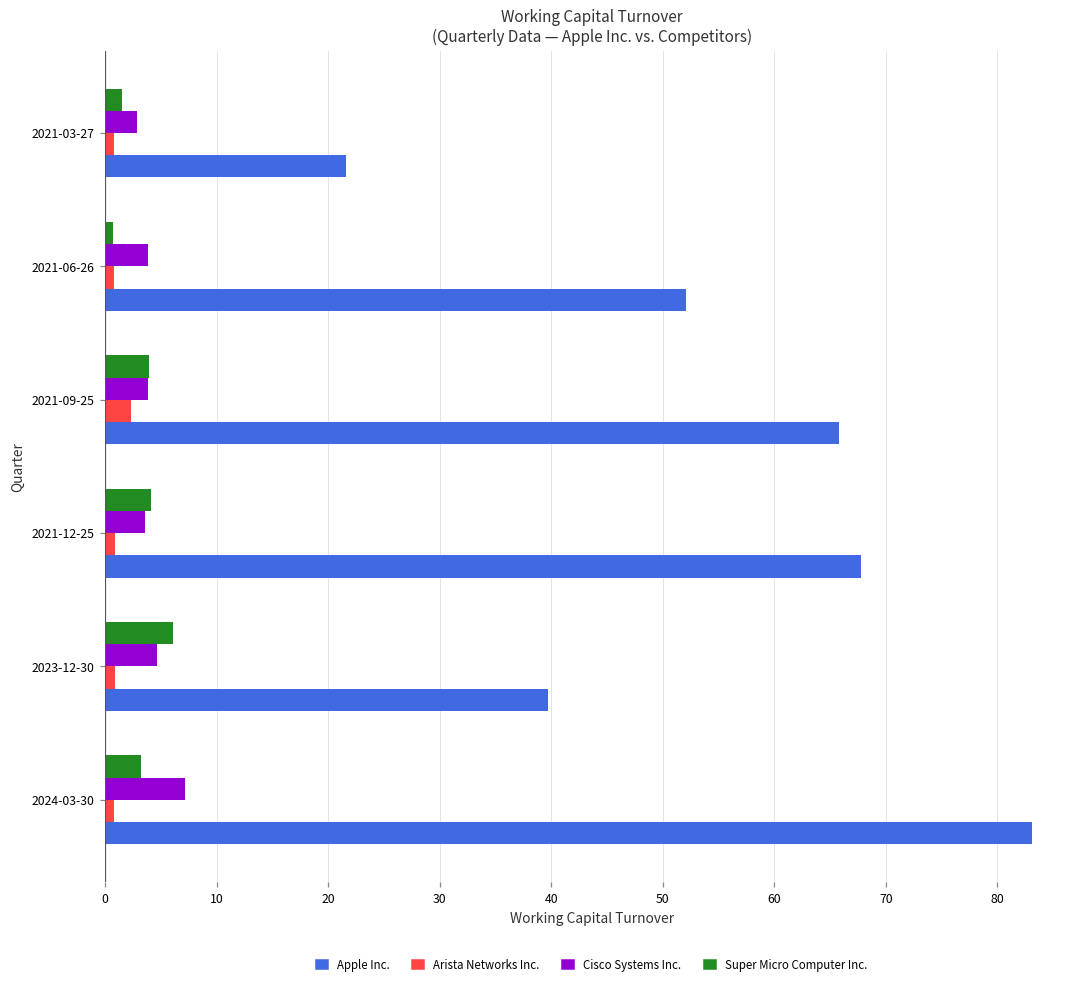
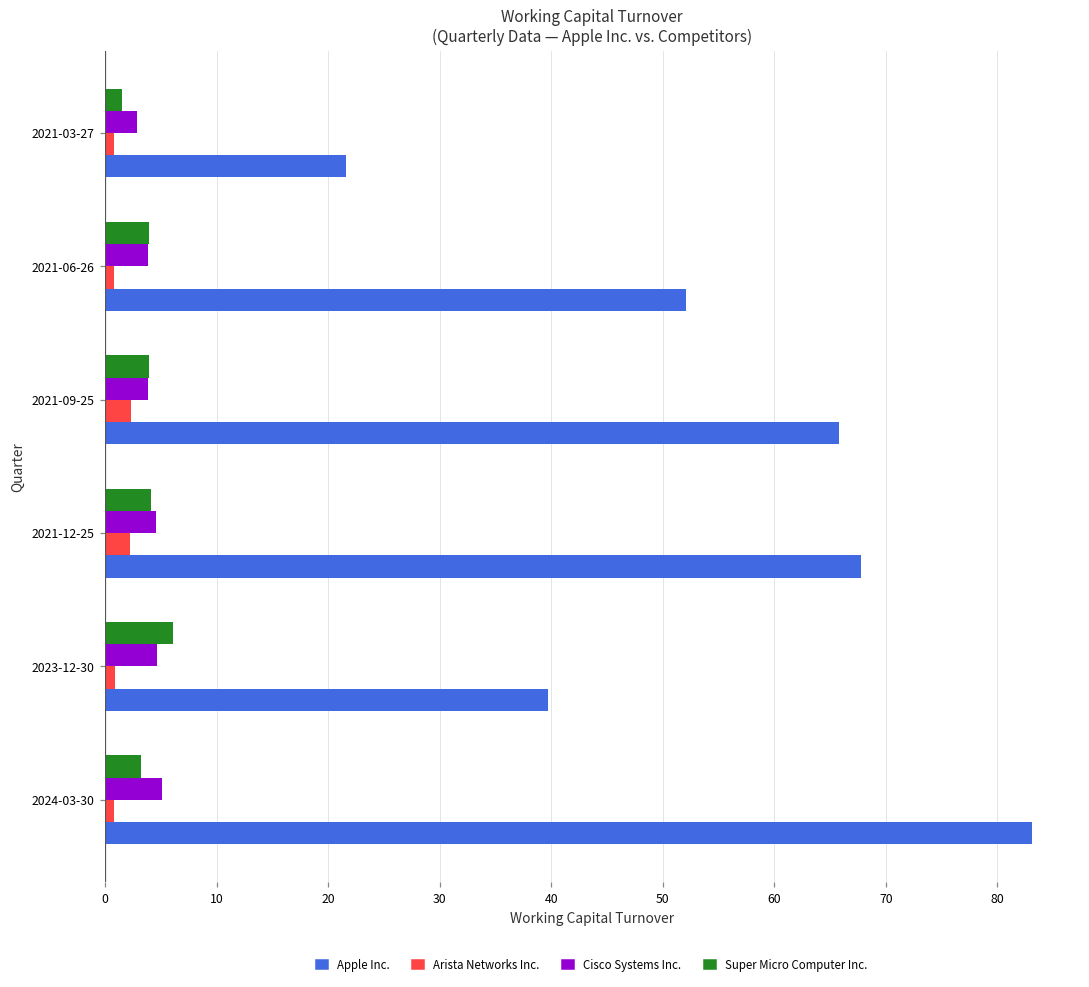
Super Micro Computer Inc., 2021-06-26: 0.7 -> 4.0
Cisco Systems Inc., 2021-12-25: 3.5 -> 4.6
Arista Networks Inc., 2021-12-25: 0.9 -> 2.3
Cisco Systems Inc., 2024-03-30: 7.1 -> 5.1
